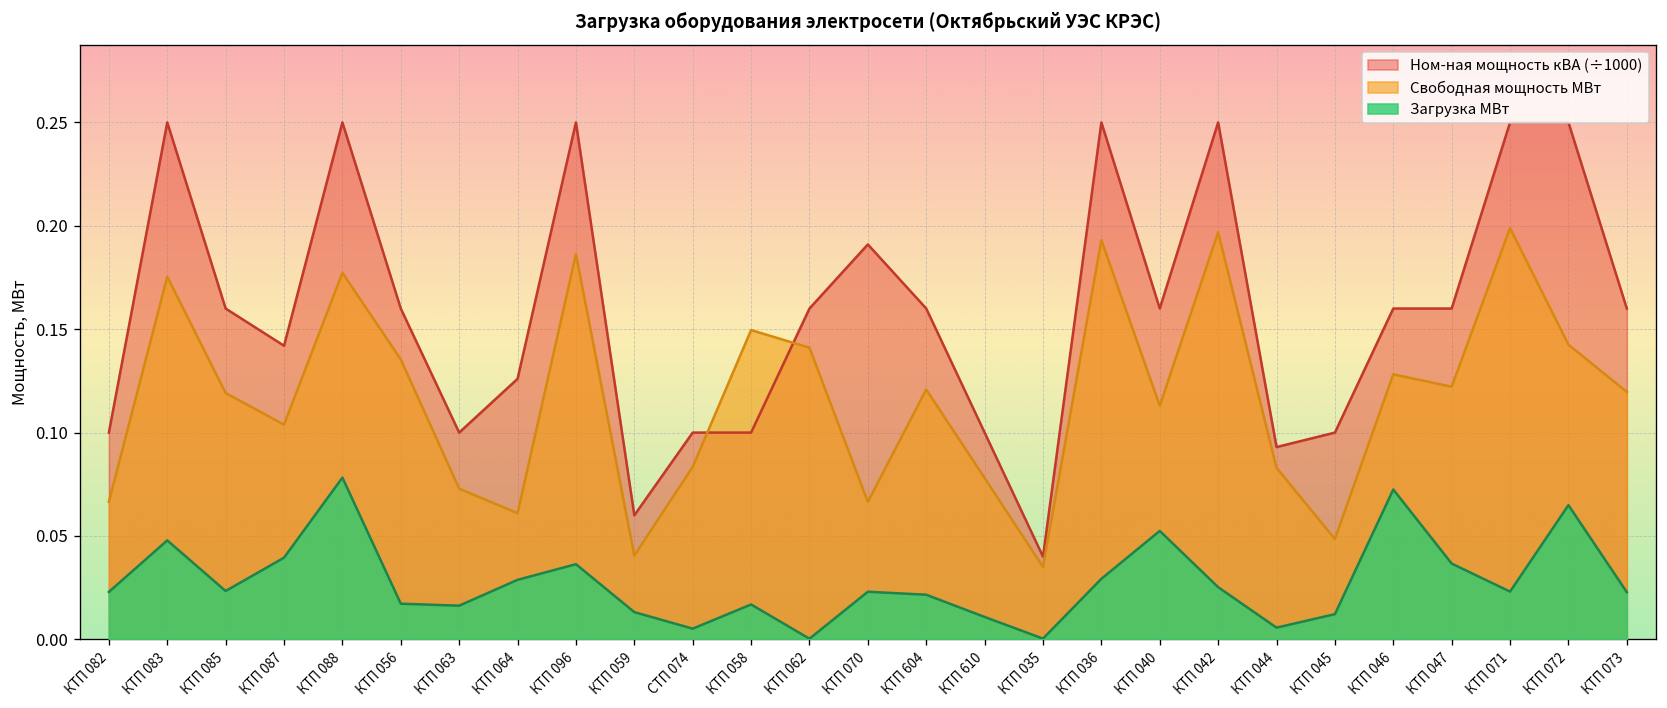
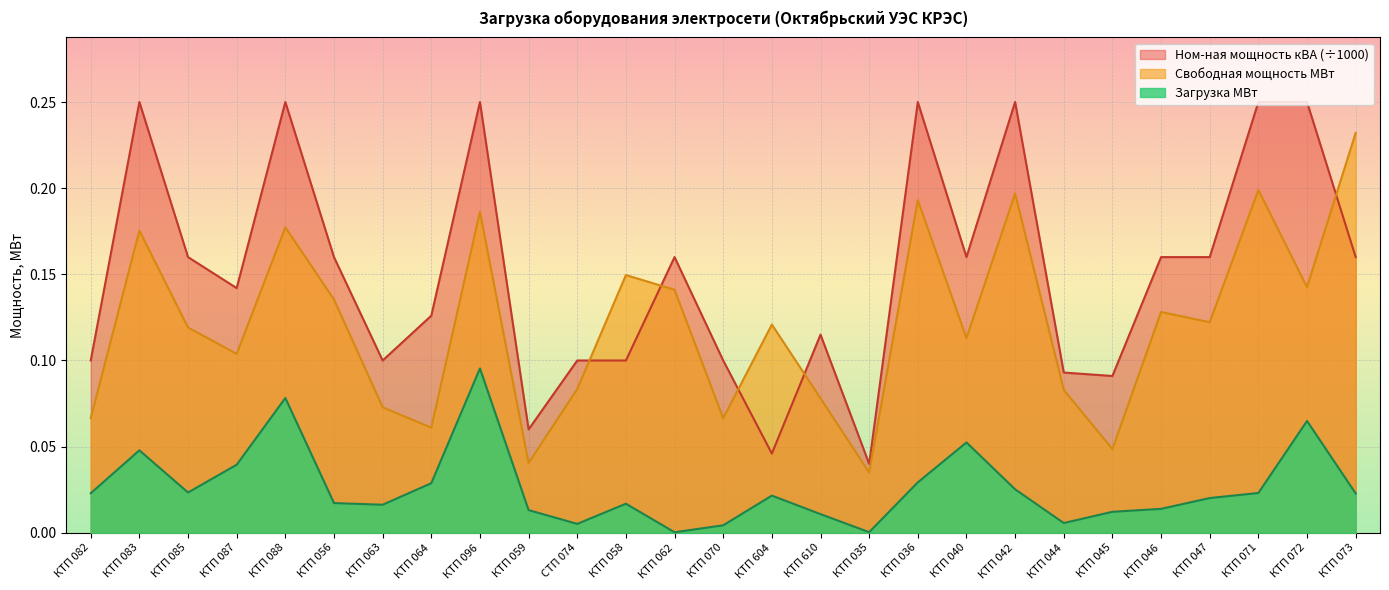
Загрузка МВт, КТП 096: 0.036 -> 0.095
Ном-ная мощность кВА (÷1000), КТП 070: 0.191 -> 0.100
Загрузка МВт, КТП 070: 0.023 -> 0.004
Ном-ная мощность кВА (÷1000), КТП 604: 0.160 -> 0.046
Ном-ная мощность кВА (÷1000), КТП 610: 0.100 -> 0.115
Ном-ная мощность кВА (÷1000), КТП 045: 0.100 -> 0.091
Загрузка МВт, КТП 046: 0.072 -> 0.014
Загрузка МВт, КТП 047: 0.037 -> 0.020
Свободная мощность МВт, КТП 073: 0.120 -> 0.232
